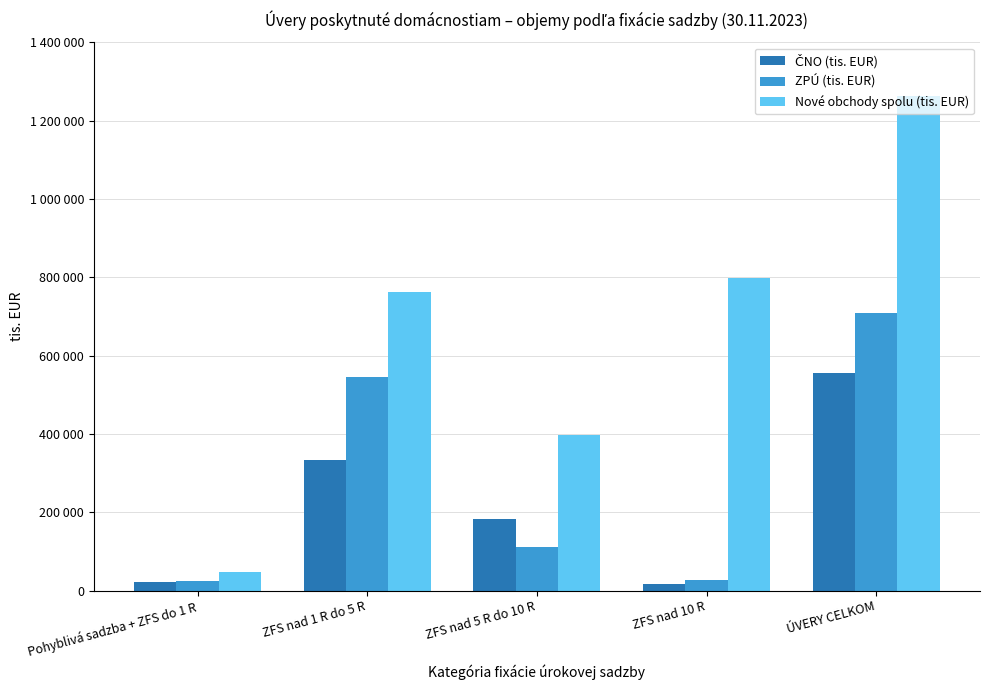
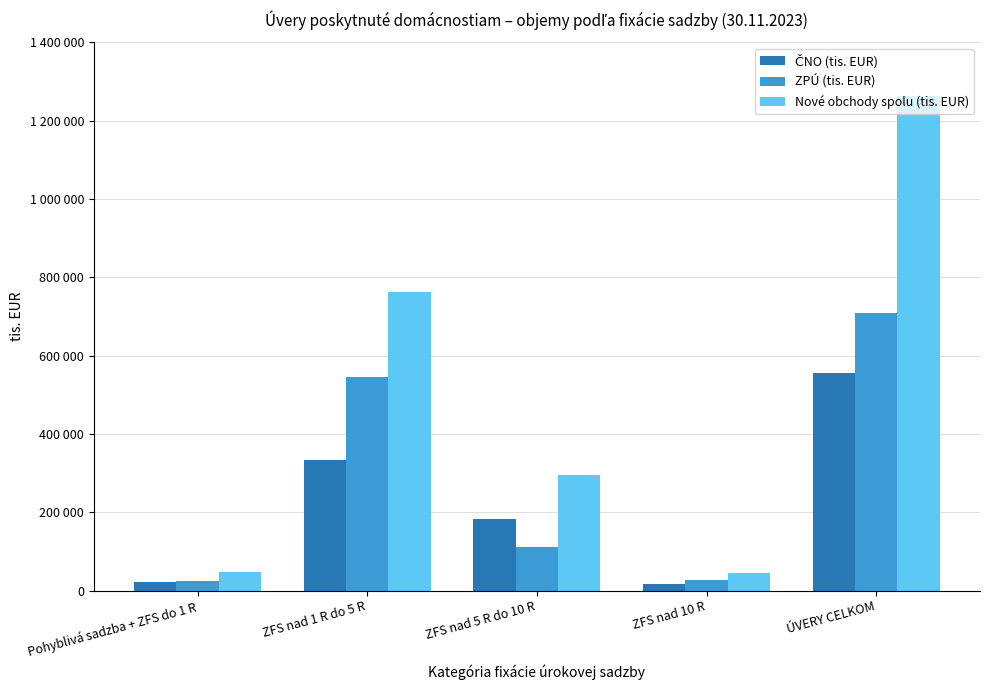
Nové obchody spolu (tis. EUR), ZFS nad 5 R do 10 R: 400000 -> 290000
Nové obchody spolu (tis. EUR), ZFS nad 10 R: 800000 -> 40000
